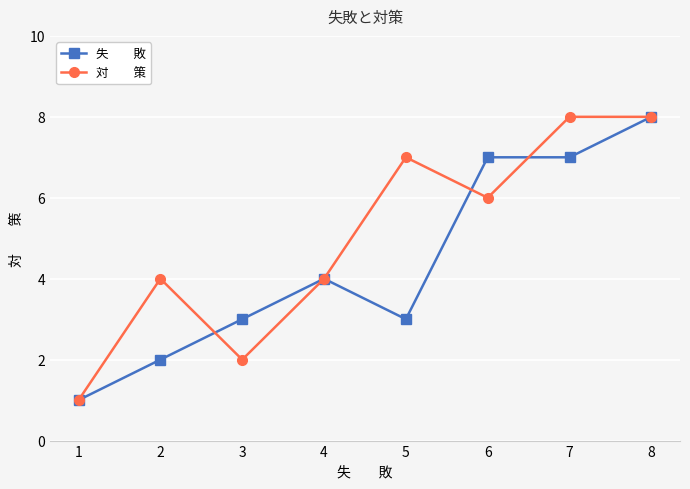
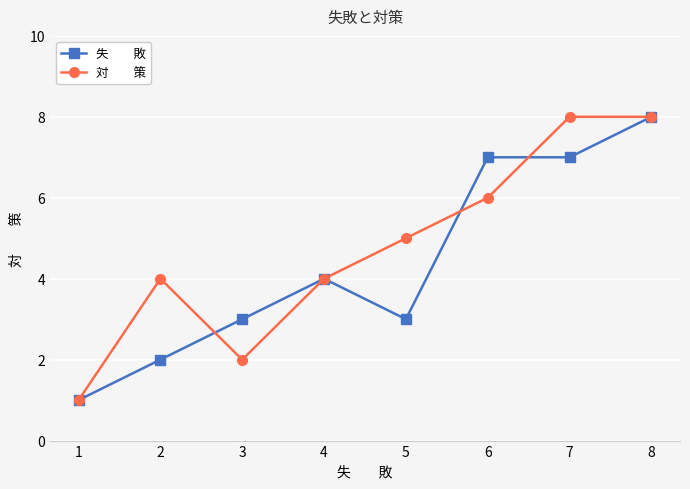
対 策, 5: 7 -> 5
